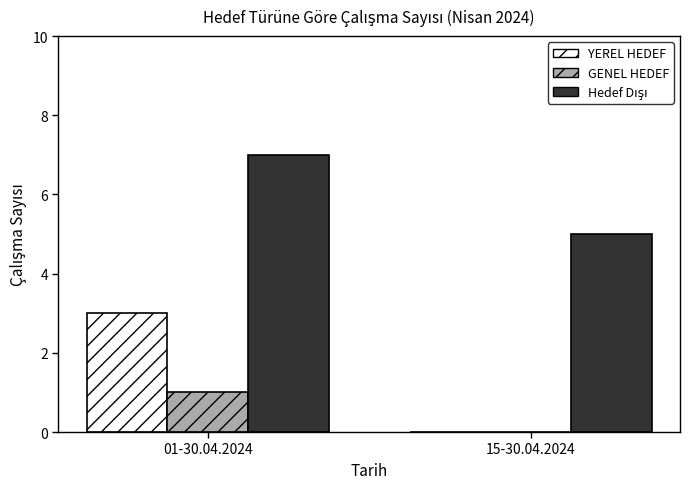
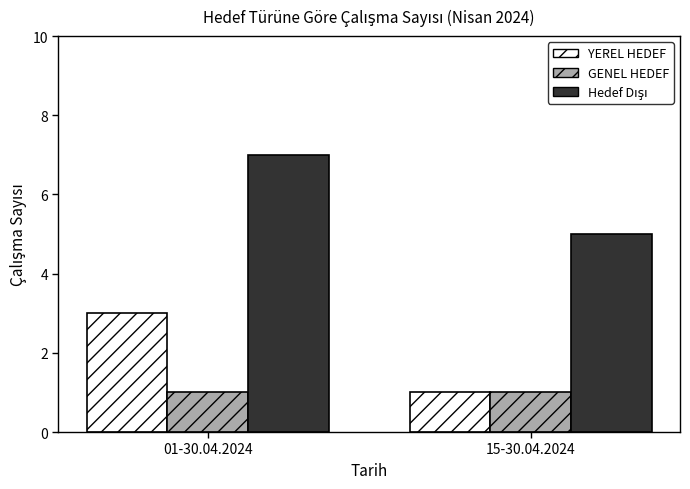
YEREL HEDEF, 15-30.04.2024: 0 -> 1
GENEL HEDEF, 15-30.04.2024: 0 -> 1
